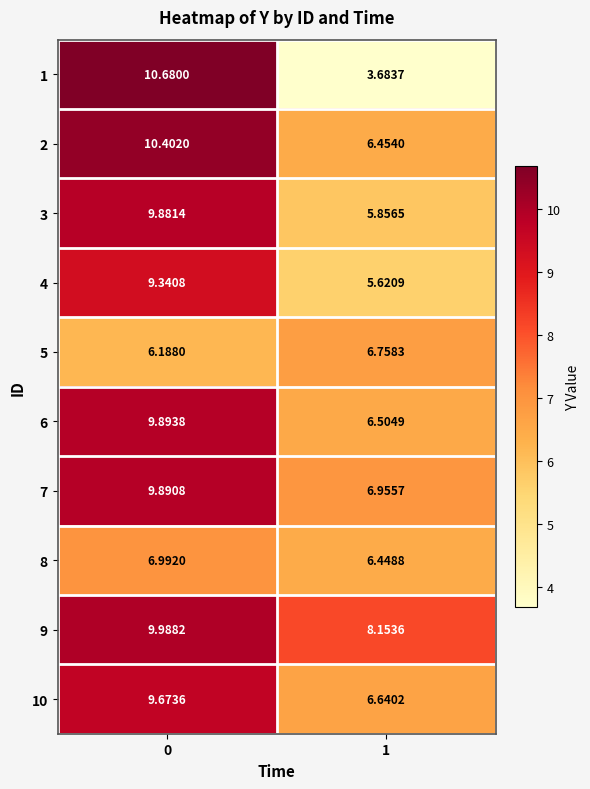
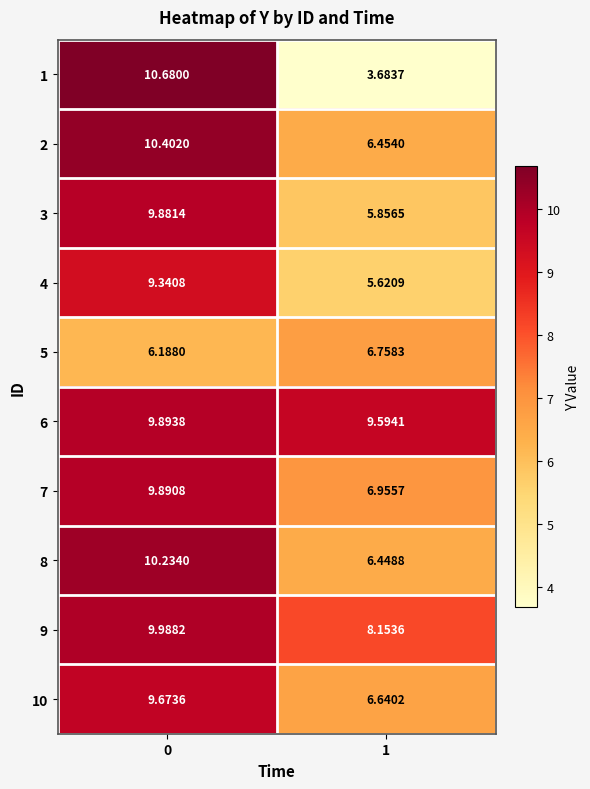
6, 1: 6.5049 -> 9.5941
8, 0: 6.9920 -> 10.2340
